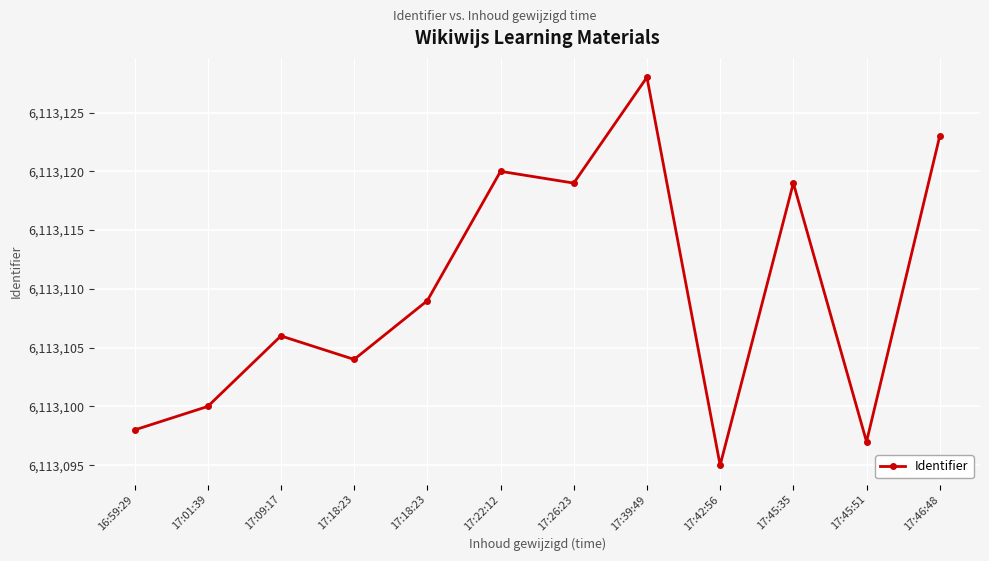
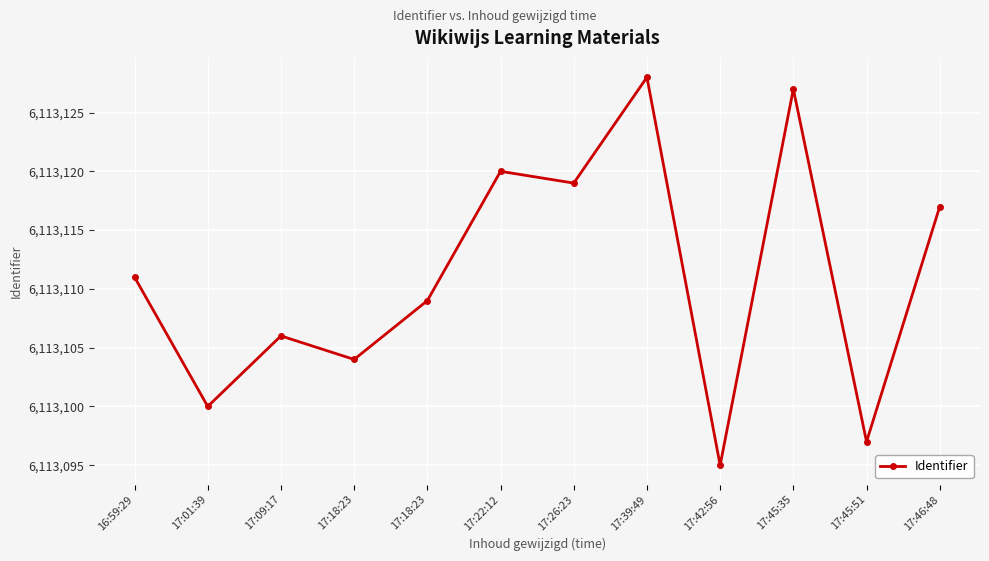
16:59:29: 6,113,098 -> 6,113,111
17:45:35: 6,113,119 -> 6,113,127
17:46:48: 6,113,123 -> 6,113,117
